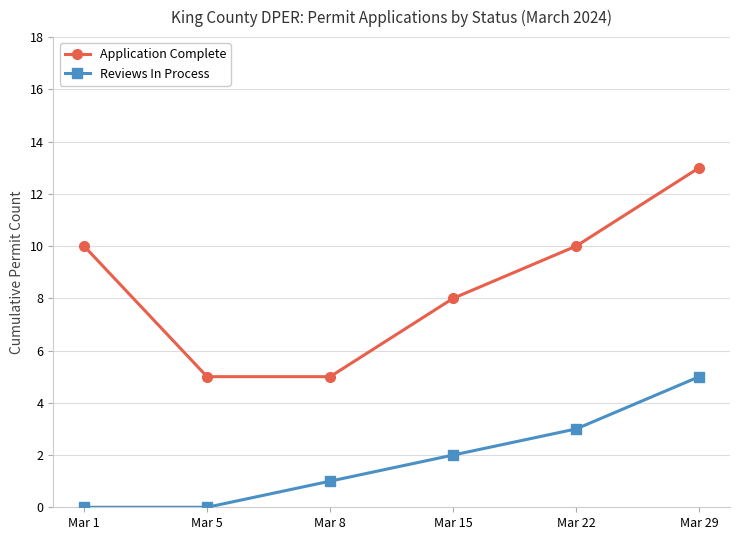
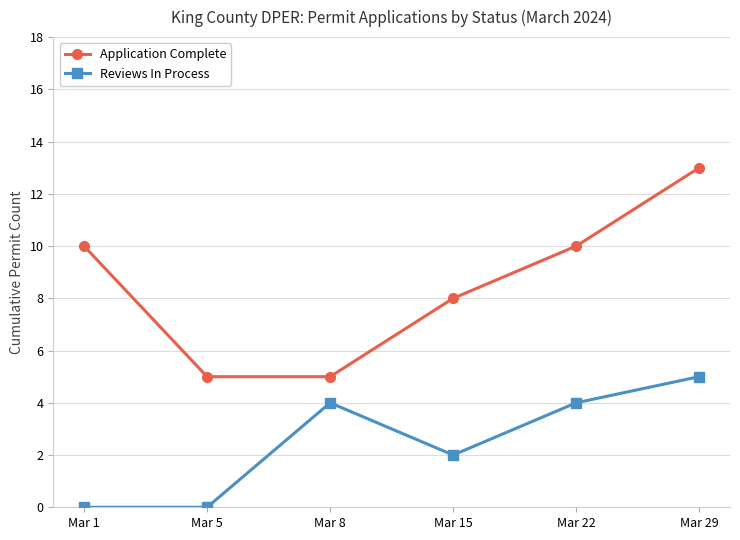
Reviews In Process, Mar 8: 1 -> 4
Reviews In Process, Mar 22: 3 -> 4
